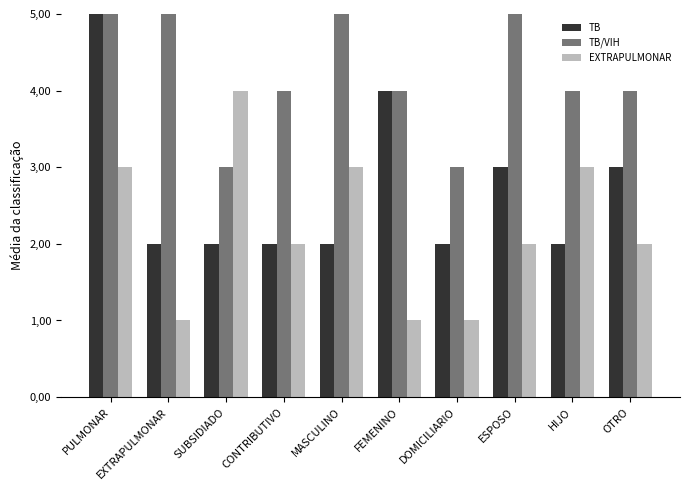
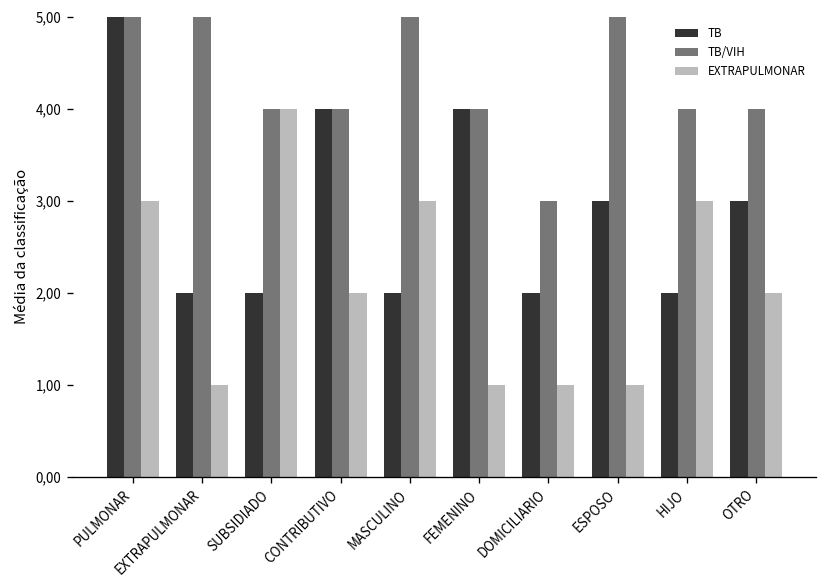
TB/VIH, SUBSIDIADO: 300 -> 400
TB, CONTRIBUTIVO: 200 -> 400
EXTRAPULMONAR, ESPOSO: 200 -> 100
